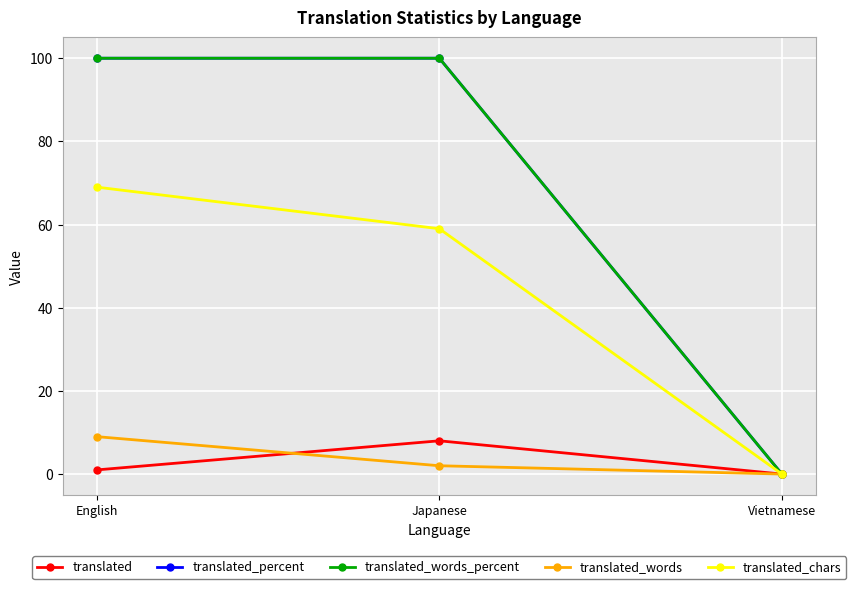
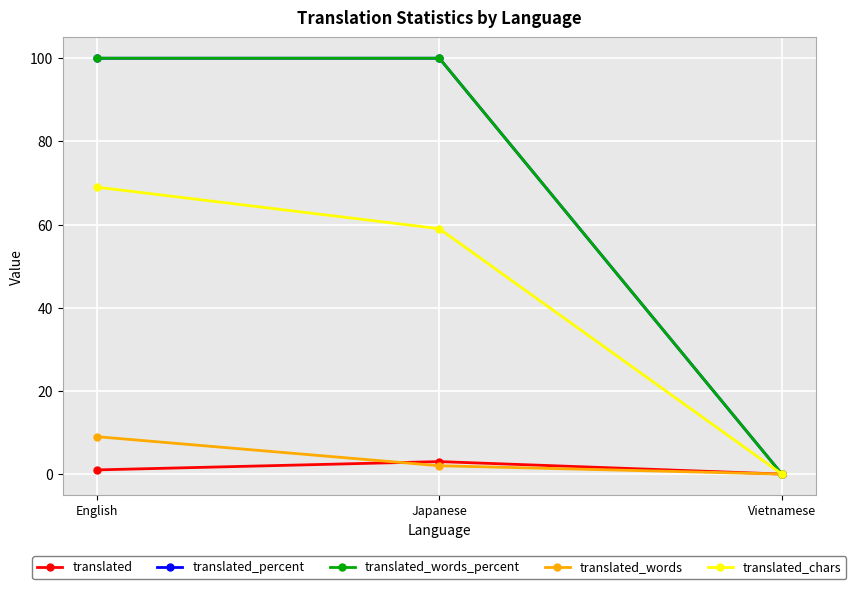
translated, Japanese: 8 -> 3
